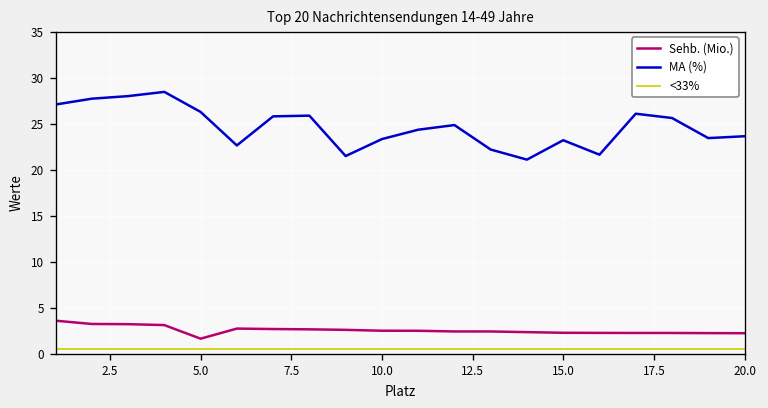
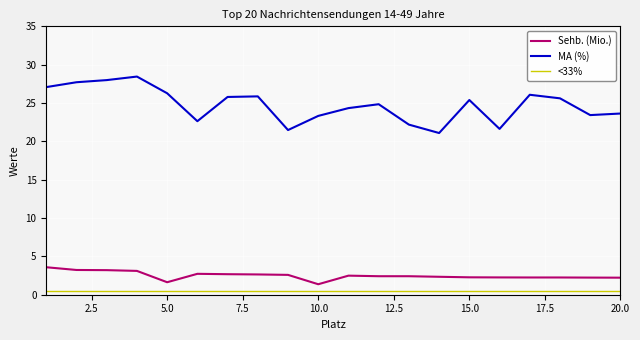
Sehb. (Mio.), 10.0: 2 -> 1
MA (%), 15.0: 23 -> 25
